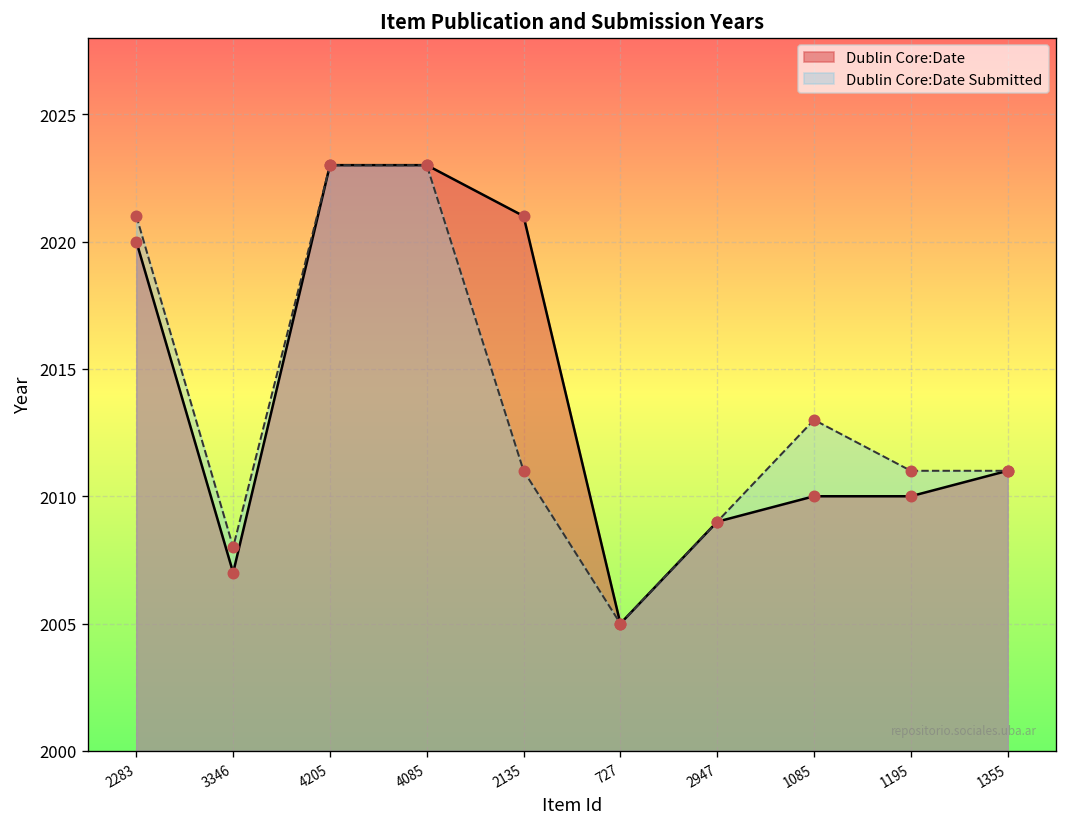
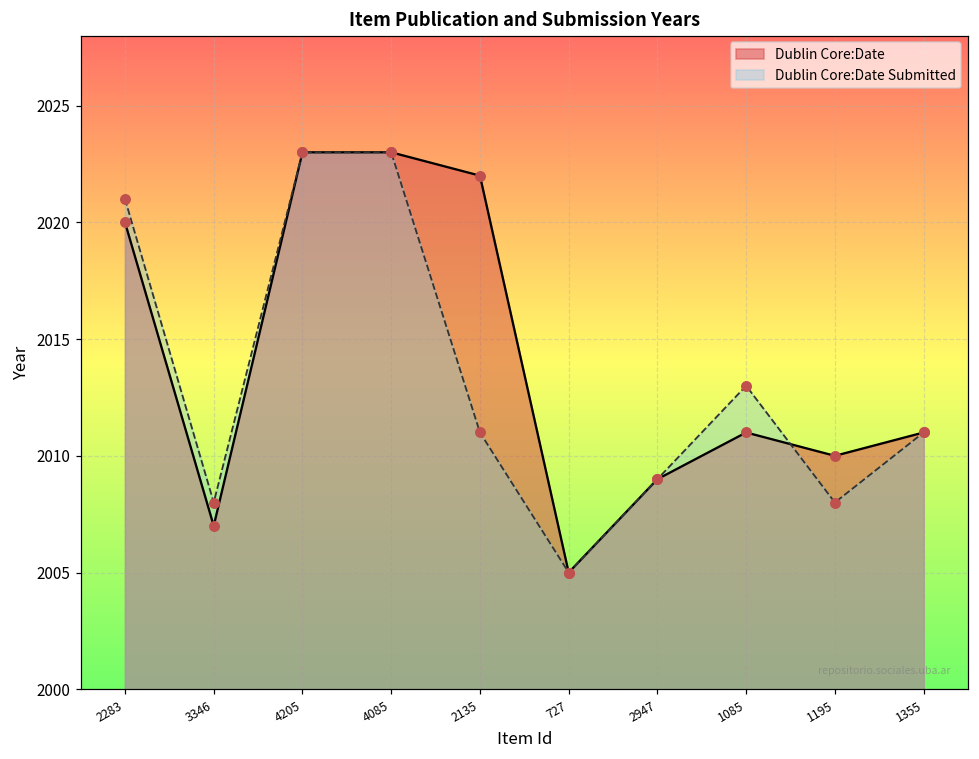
Dublin Core:Date, 2135: 2021 -> 2022
Dublin Core:Date, 1085: 2010 -> 2011
Dublin Core:Date Submitted, 1195: 2011 -> 2008
